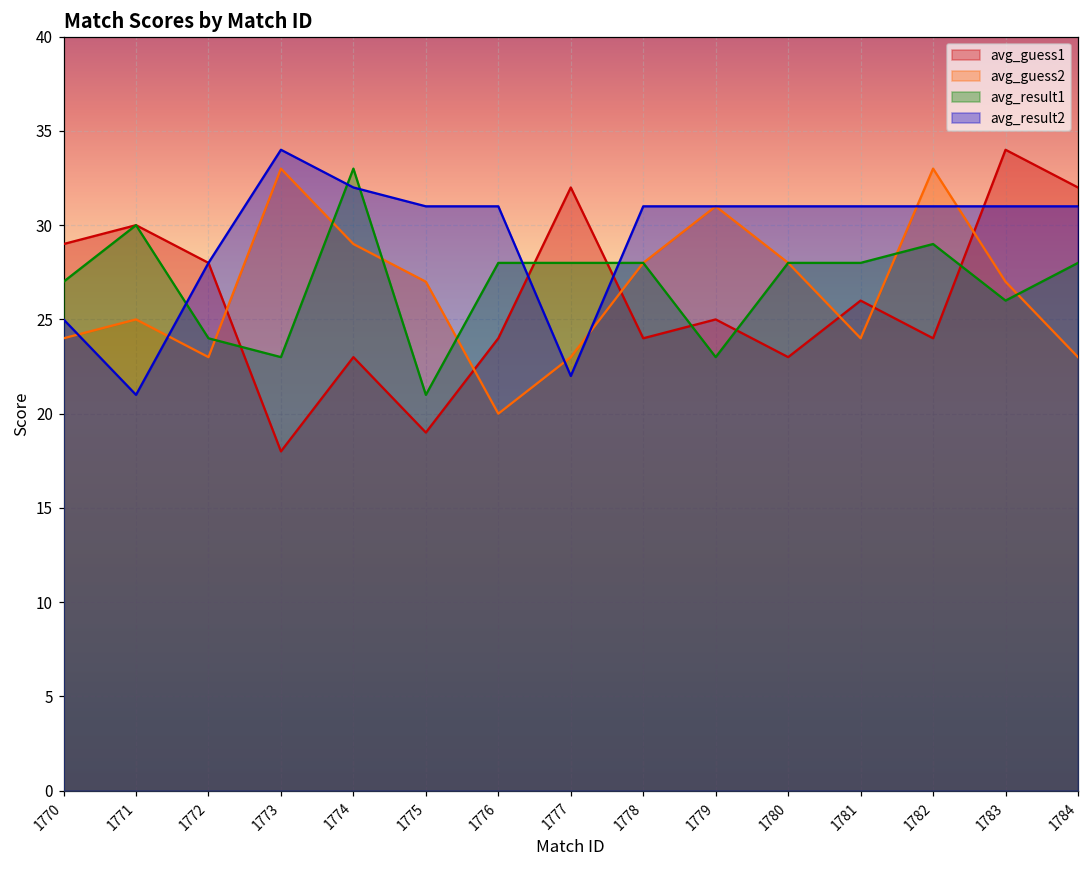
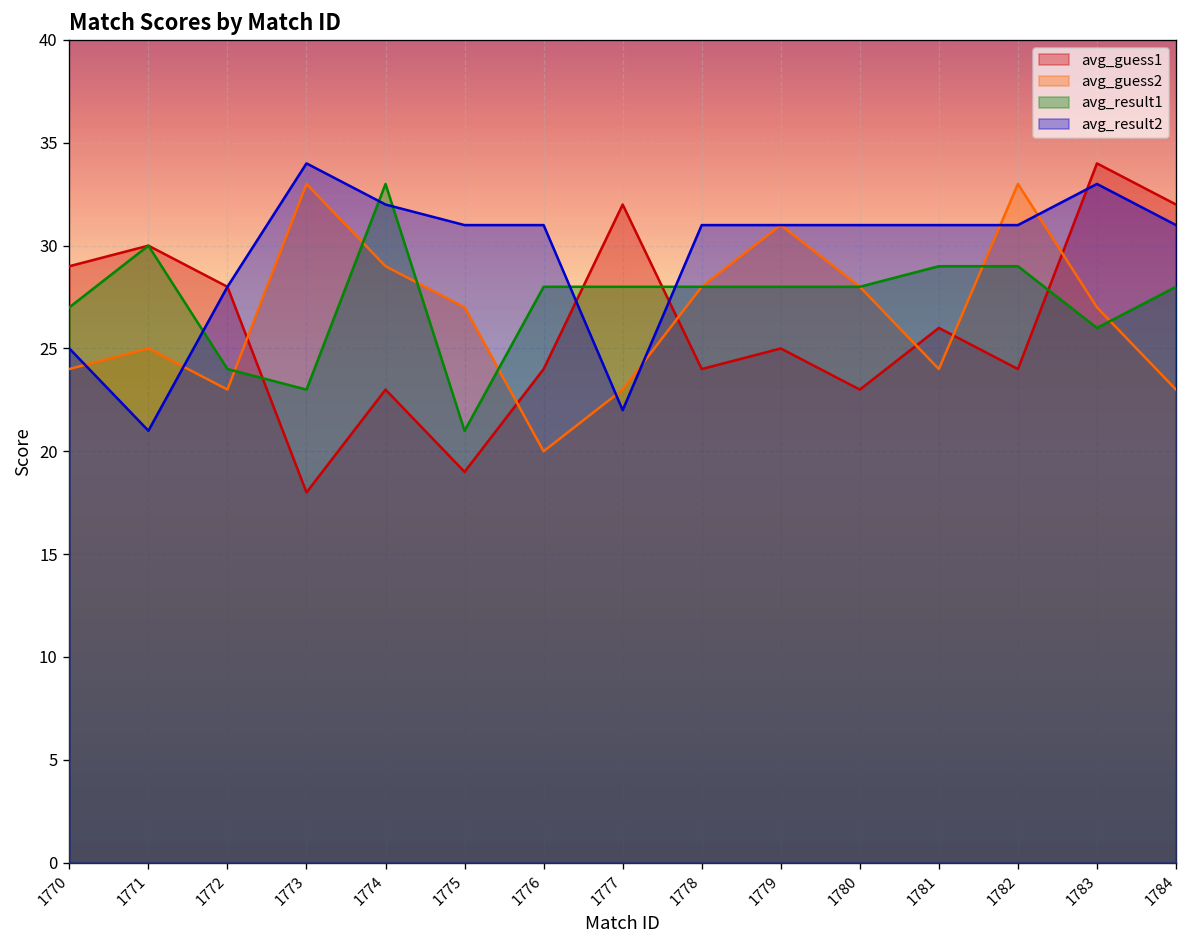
avg_result1, 1779: 23 -> 28
avg_result1, 1781: 28 -> 29
avg_result2, 1783: 31 -> 33
